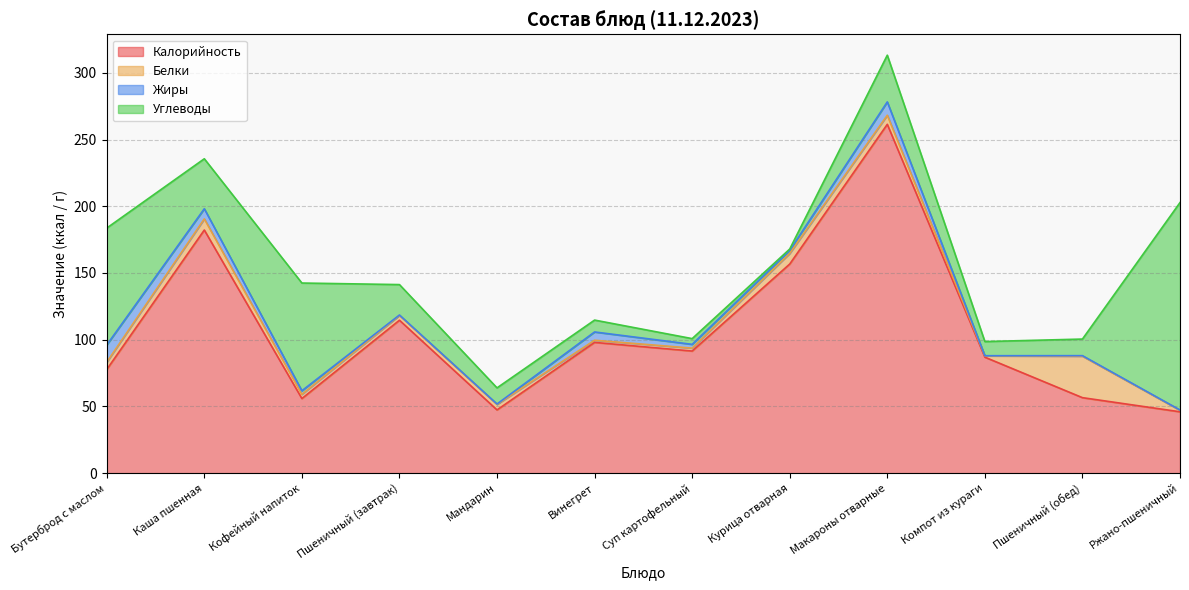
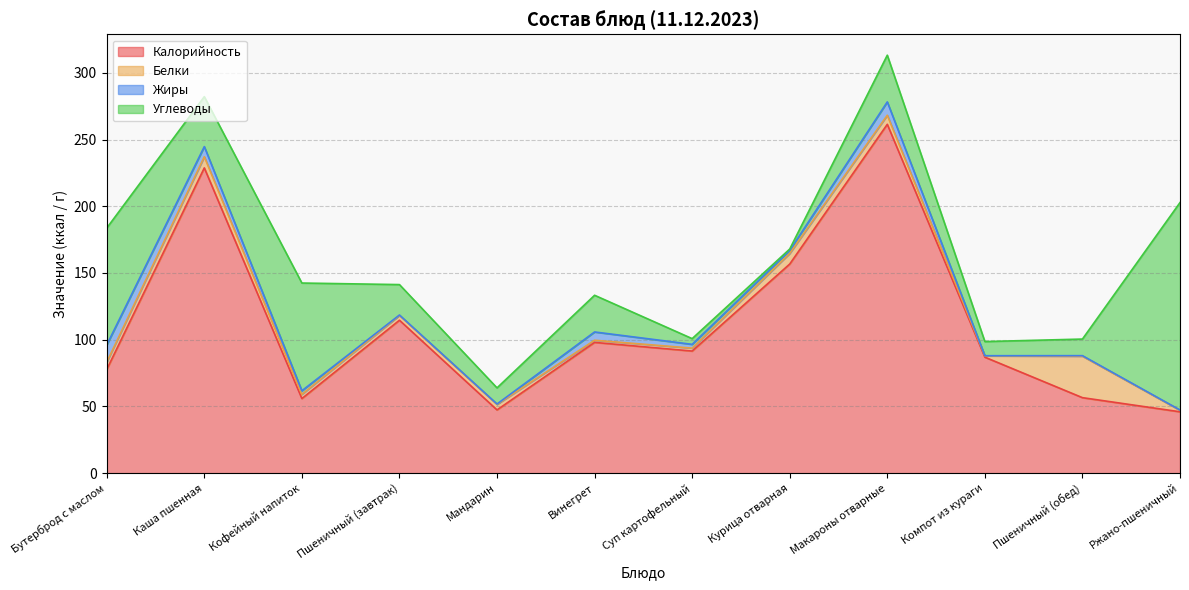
Калорийность, Каша пшенная: 182 -> 229
Углеводы, Винегрет: 9 -> 28
